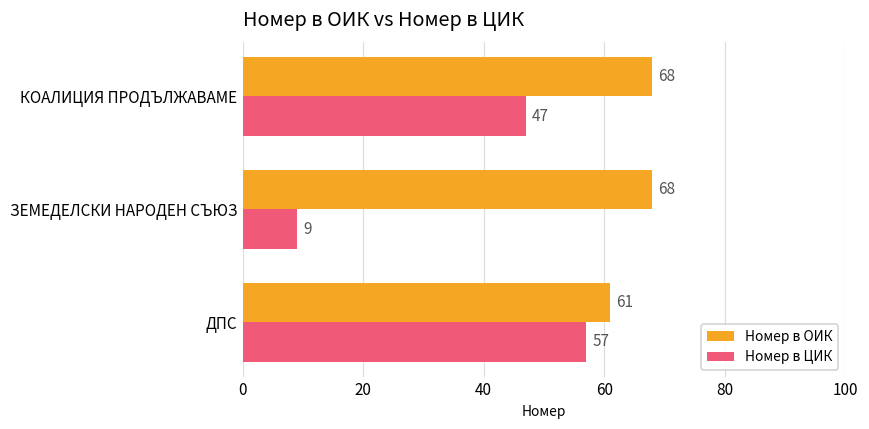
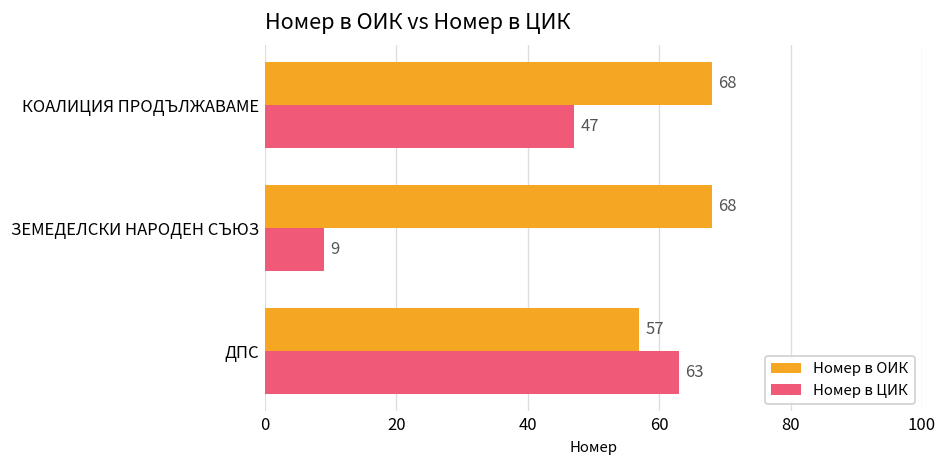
Номер в ОИК, ДПС: 61 -> 57
Номер в ЦИК, ДПС: 57 -> 63
